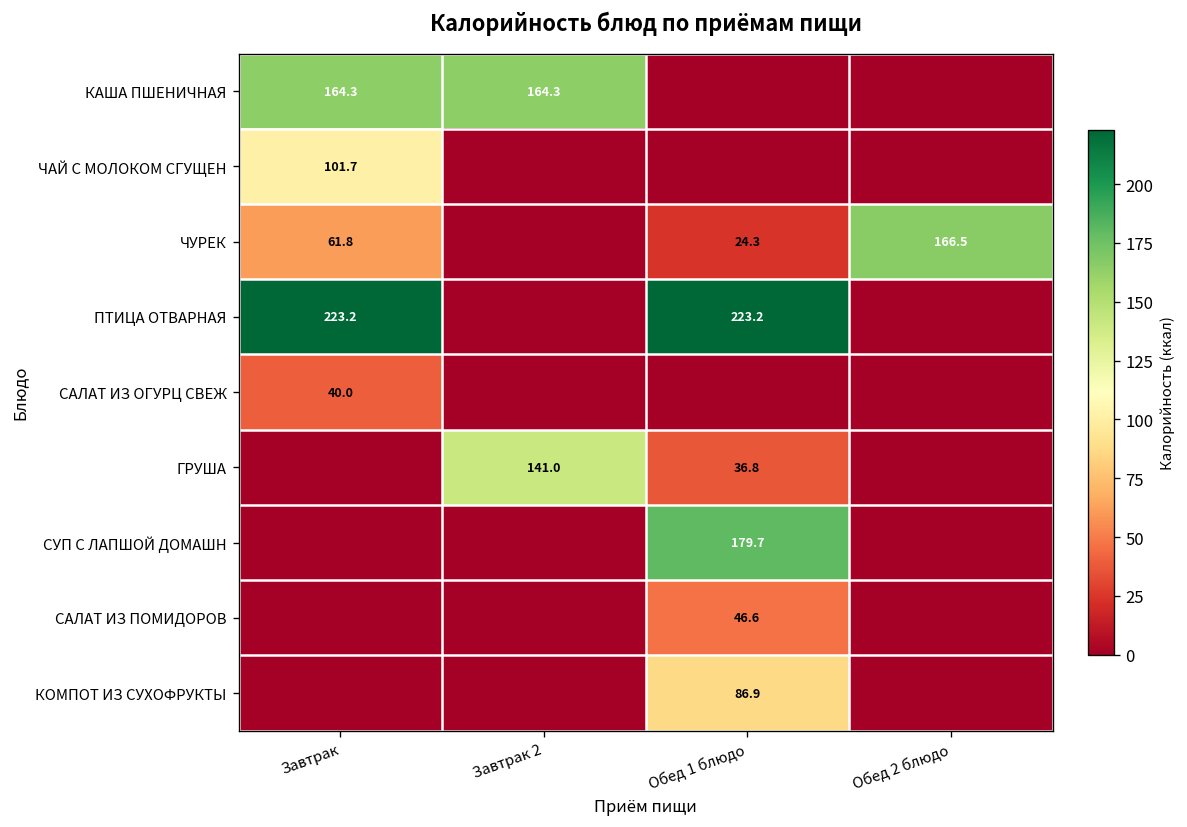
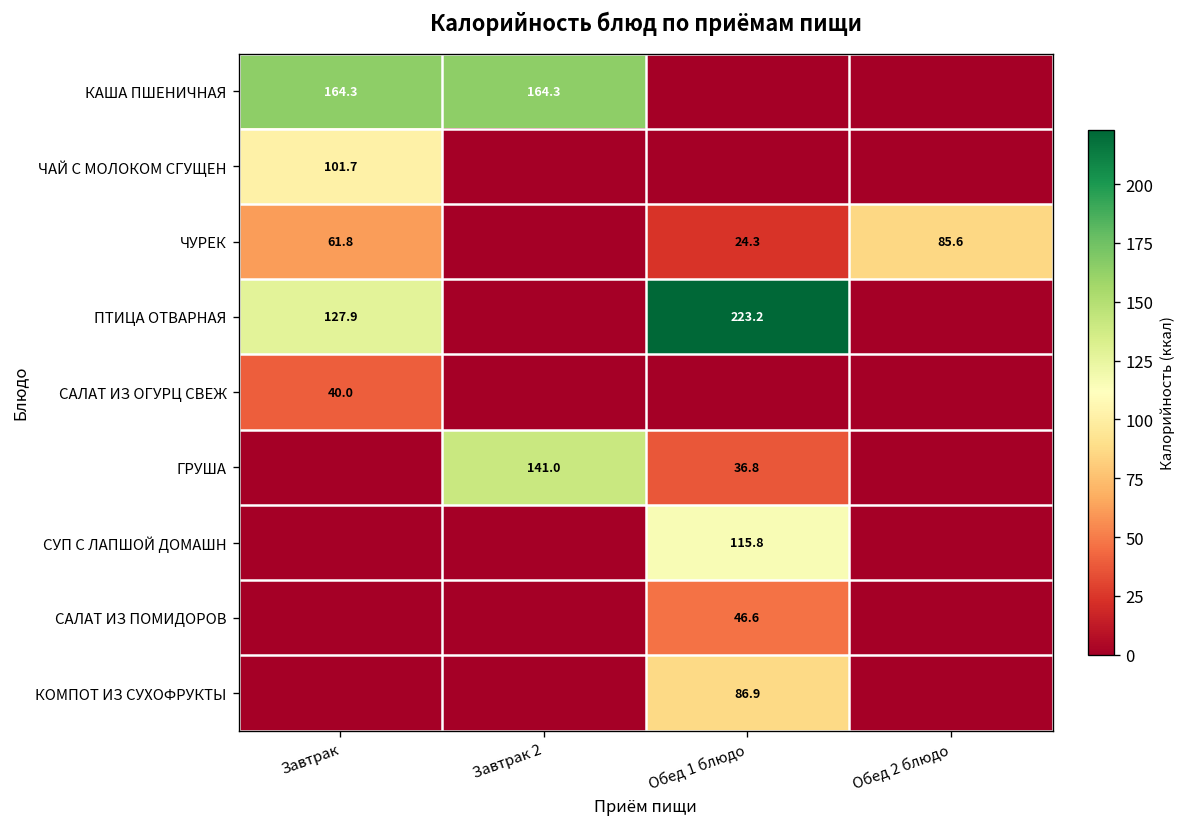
ЧУРЕК, Обед 2 блюдо: 166.5 -> 85.6
ПТИЦА ОТВАРНАЯ, Завтрак: 223.2 -> 127.9
СУП С ЛАПШОЙ ДОМАШН, Обед 1 блюдо: 179.7 -> 115.8
